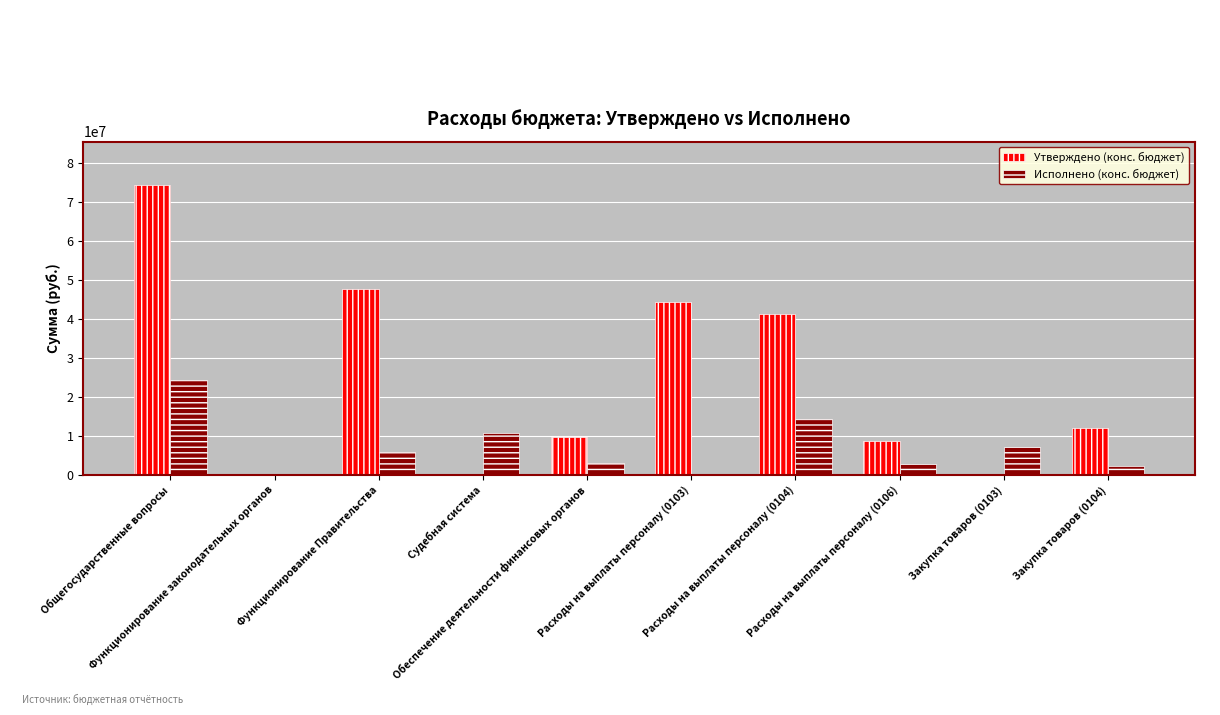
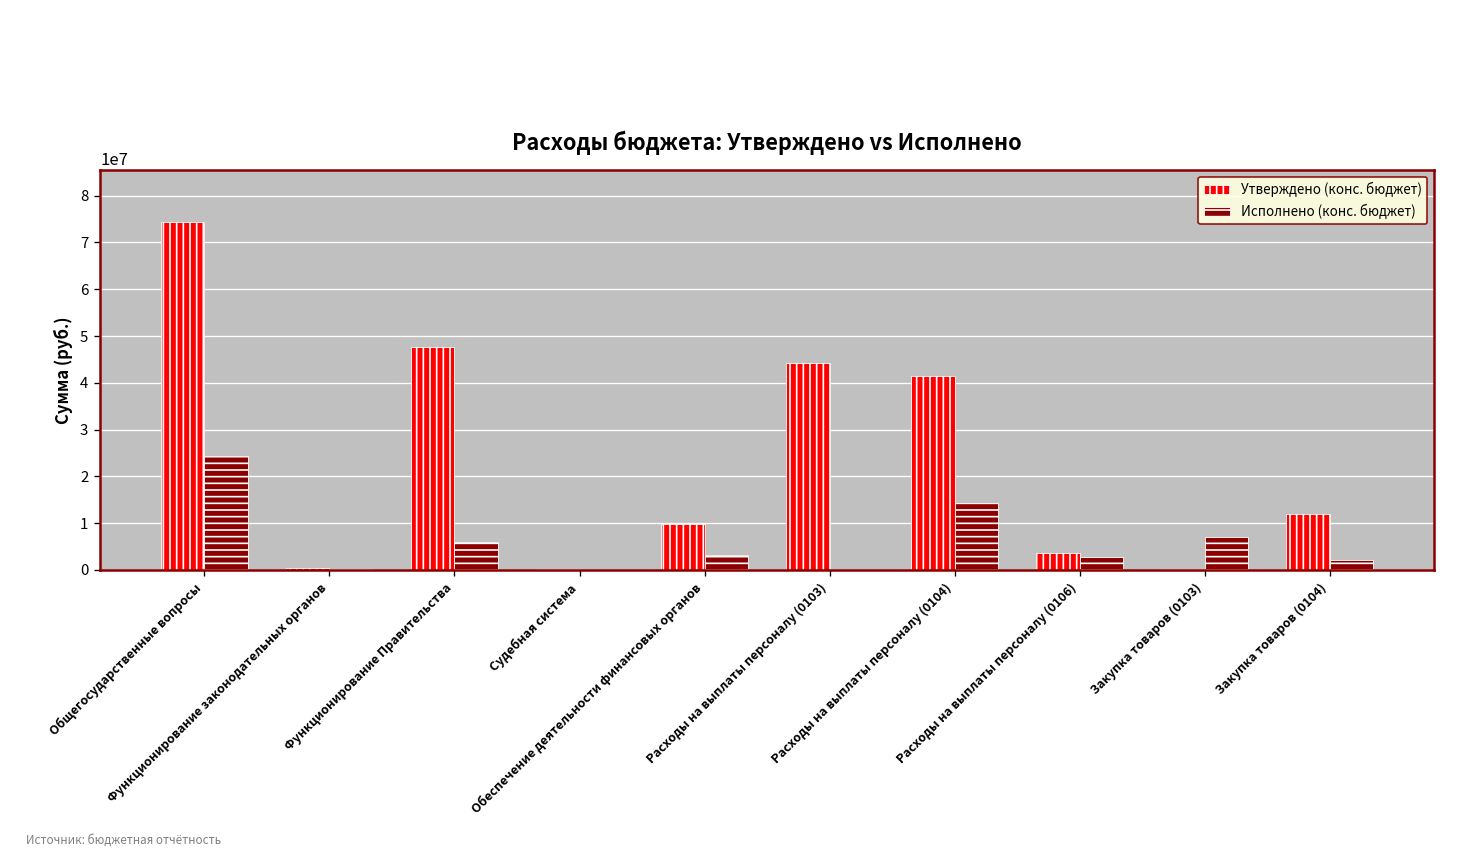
Исполнено (конс. бюджет), Судебная система: 11000000 -> 0
Утверждено (конс. бюджет), Расходы на выплаты персоналу (0106): 9000000 -> 4000000
